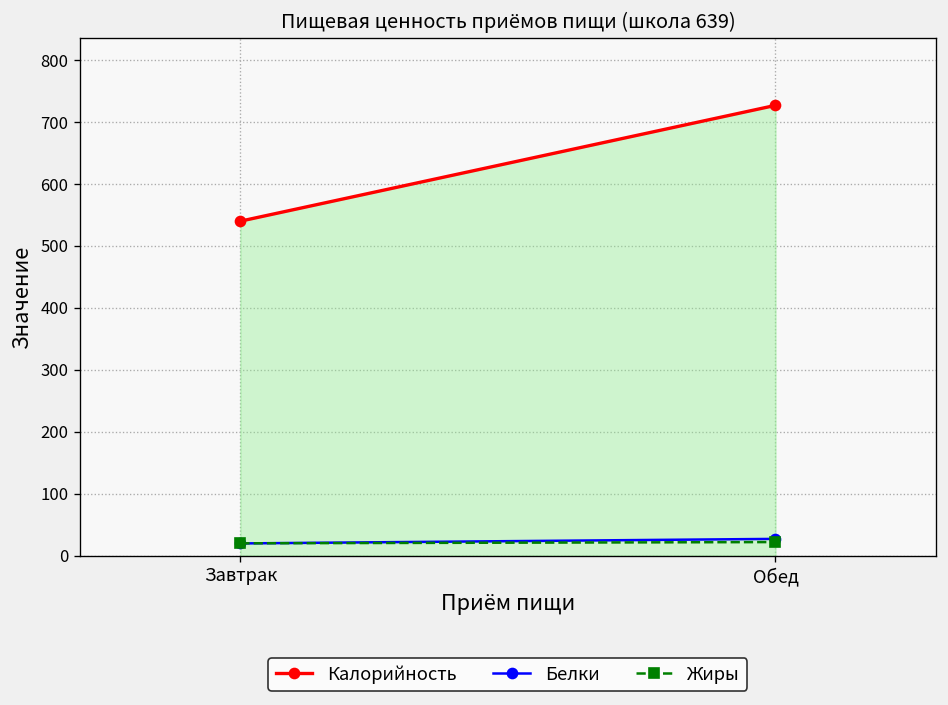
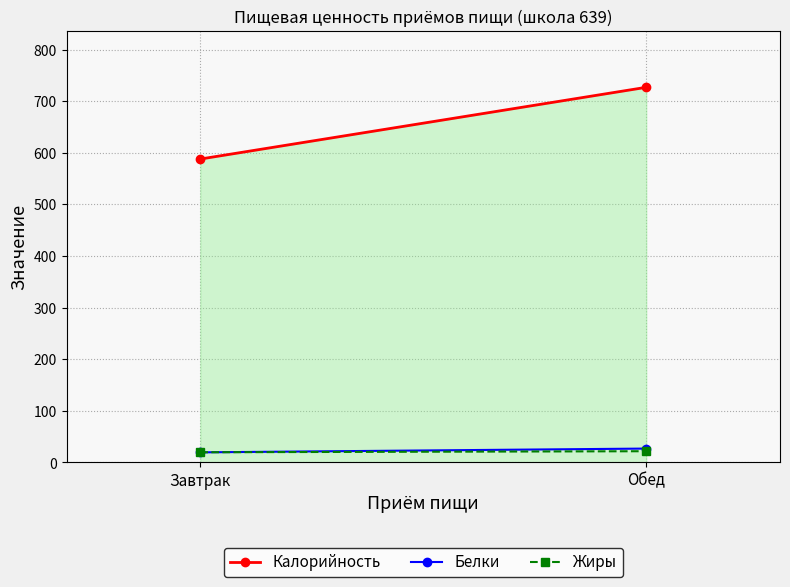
Калорийность, Завтрак: 540 -> 590
